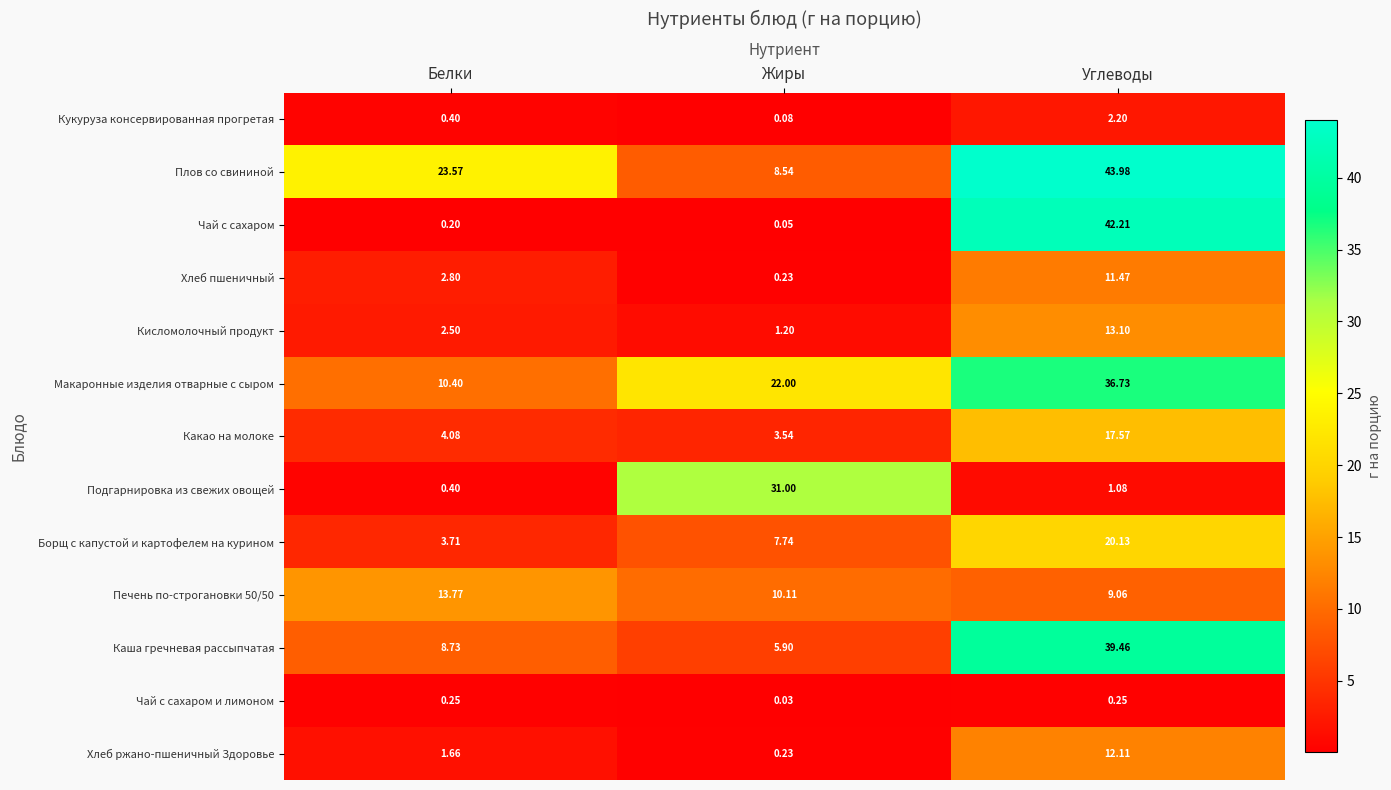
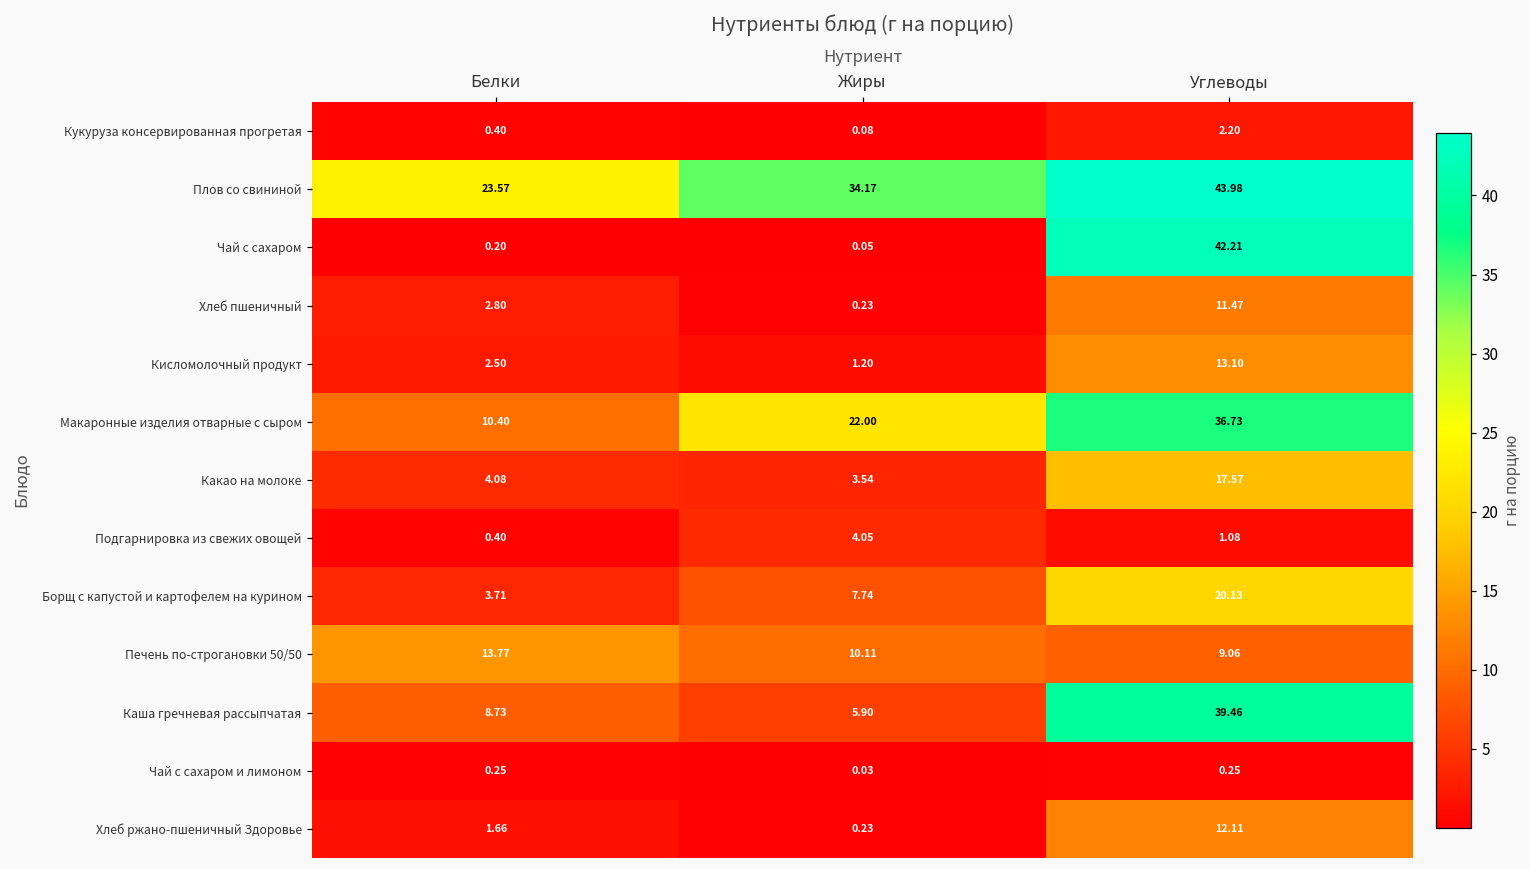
Плов со свининой, Жиры: 8.54 -> 34.17
Подгарнировка из свежих овощей, Жиры: 31.00 -> 4.05
